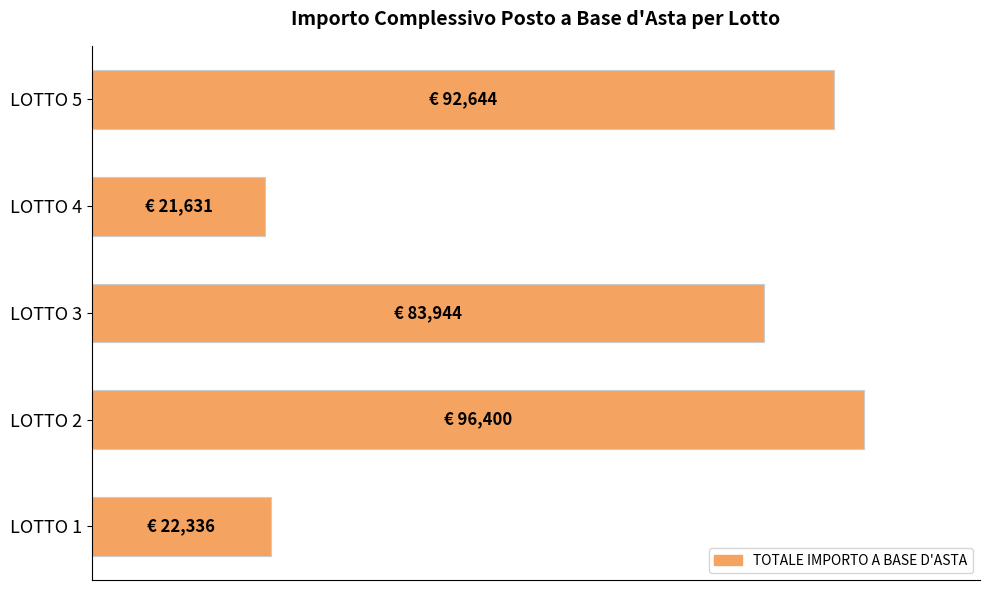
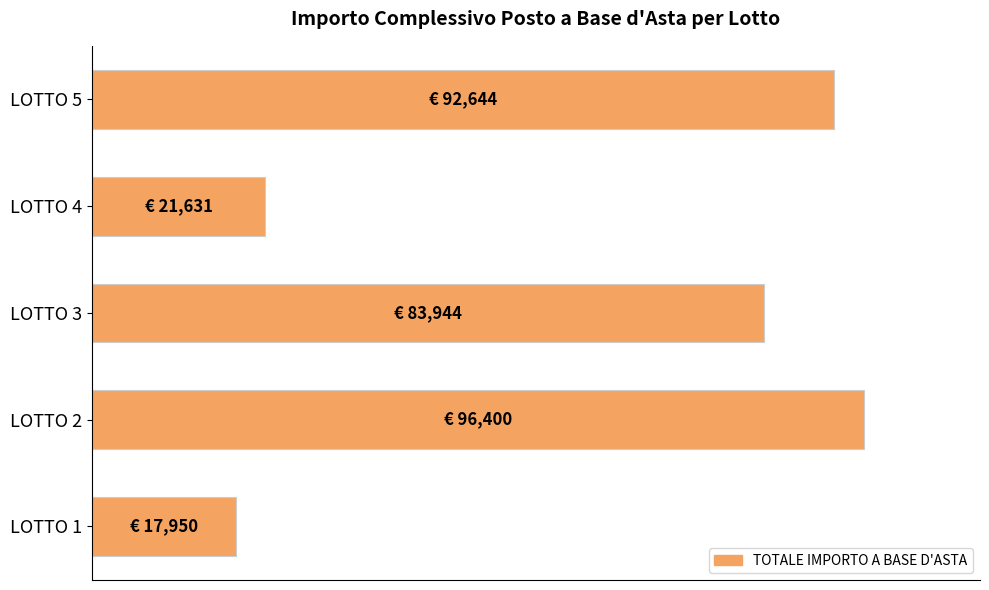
LOTTO 1: 22,336 -> 17,950
